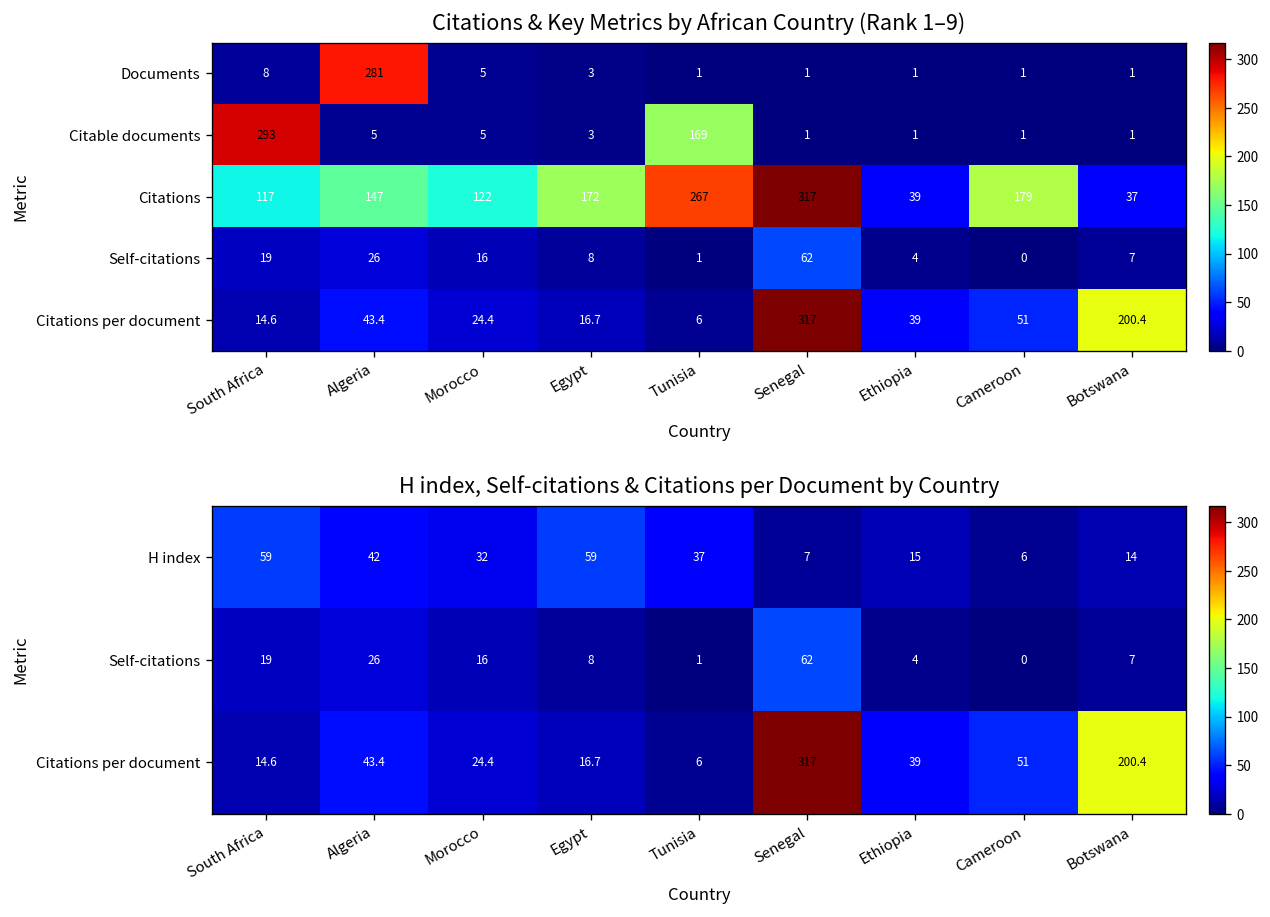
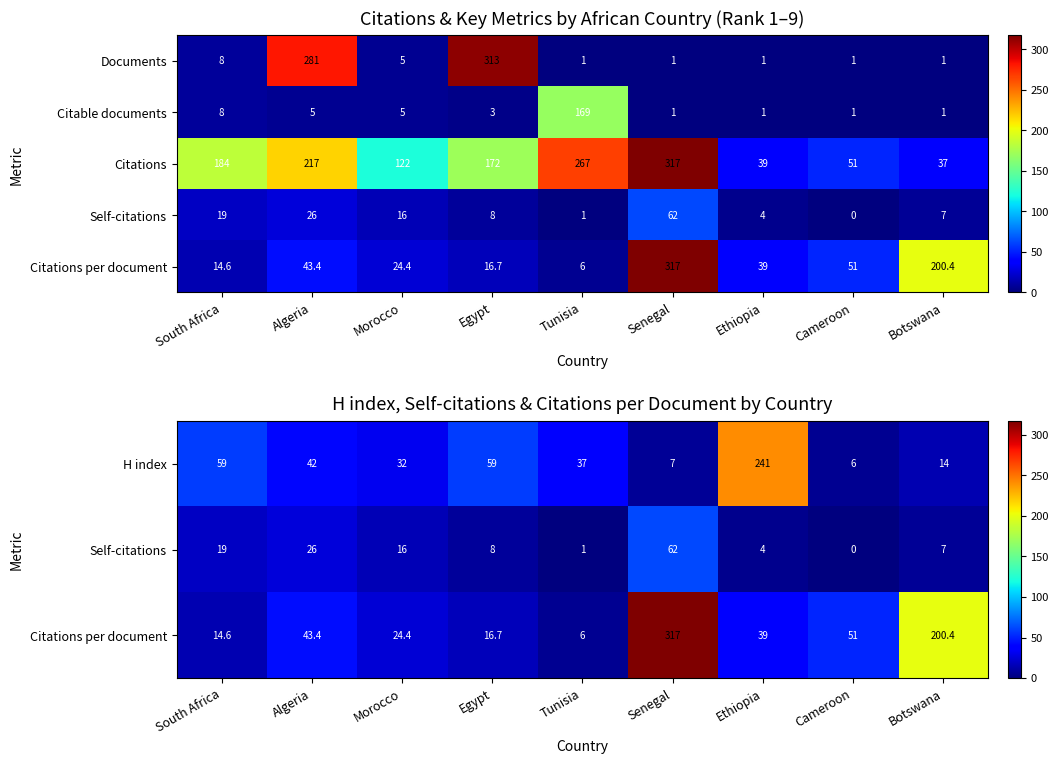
Citations & Key Metrics by African Country (Rank 1–9), Documents, Egypt: 3 -> 313
Citations & Key Metrics by African Country (Rank 1–9), Citable documents, South Africa: 293 -> 8
Citations & Key Metrics by African Country (Rank 1–9), Citations, South Africa: 117 -> 184
Citations & Key Metrics by African Country (Rank 1–9), Citations, Algeria: 147 -> 217
Citations & Key Metrics by African Country (Rank 1–9), Citations, Cameroon: 179 -> 51
H index, Self-citations & Citations per Document by Country, H index, Ethiopia: 15 -> 241
